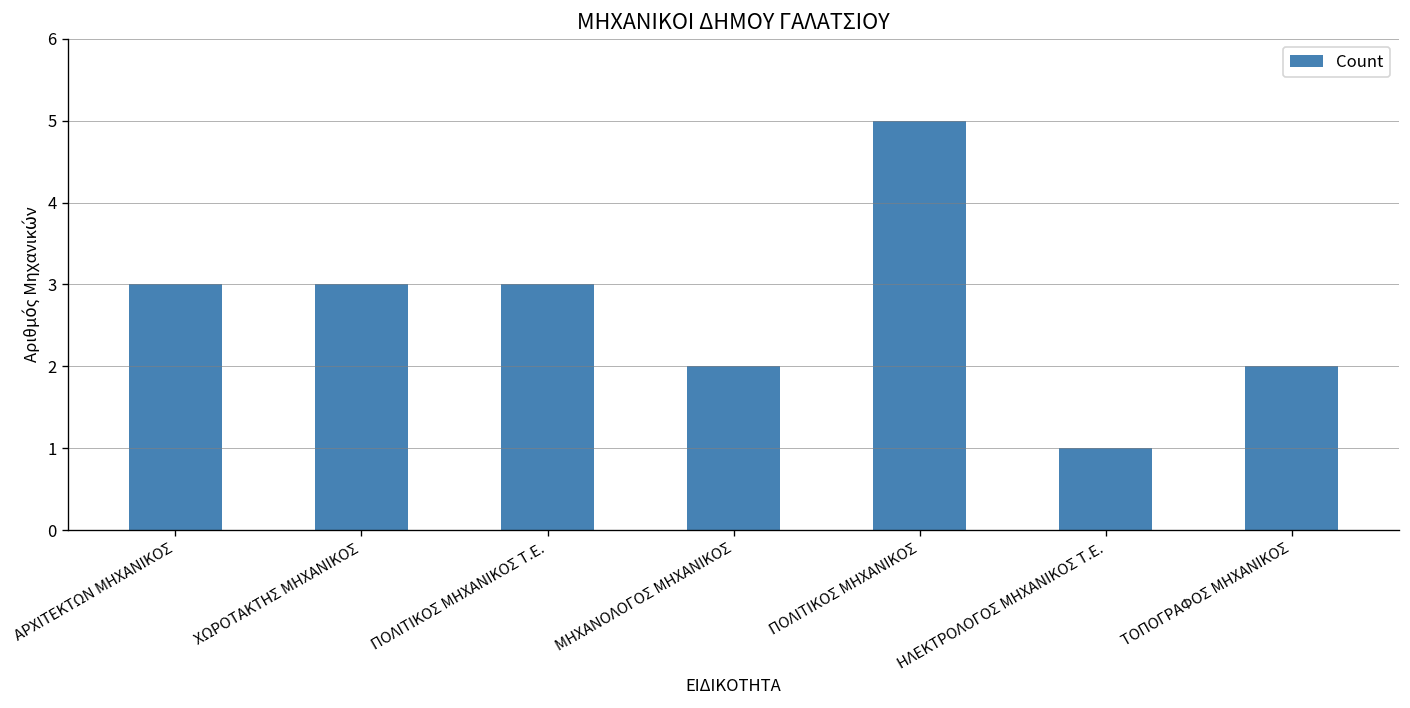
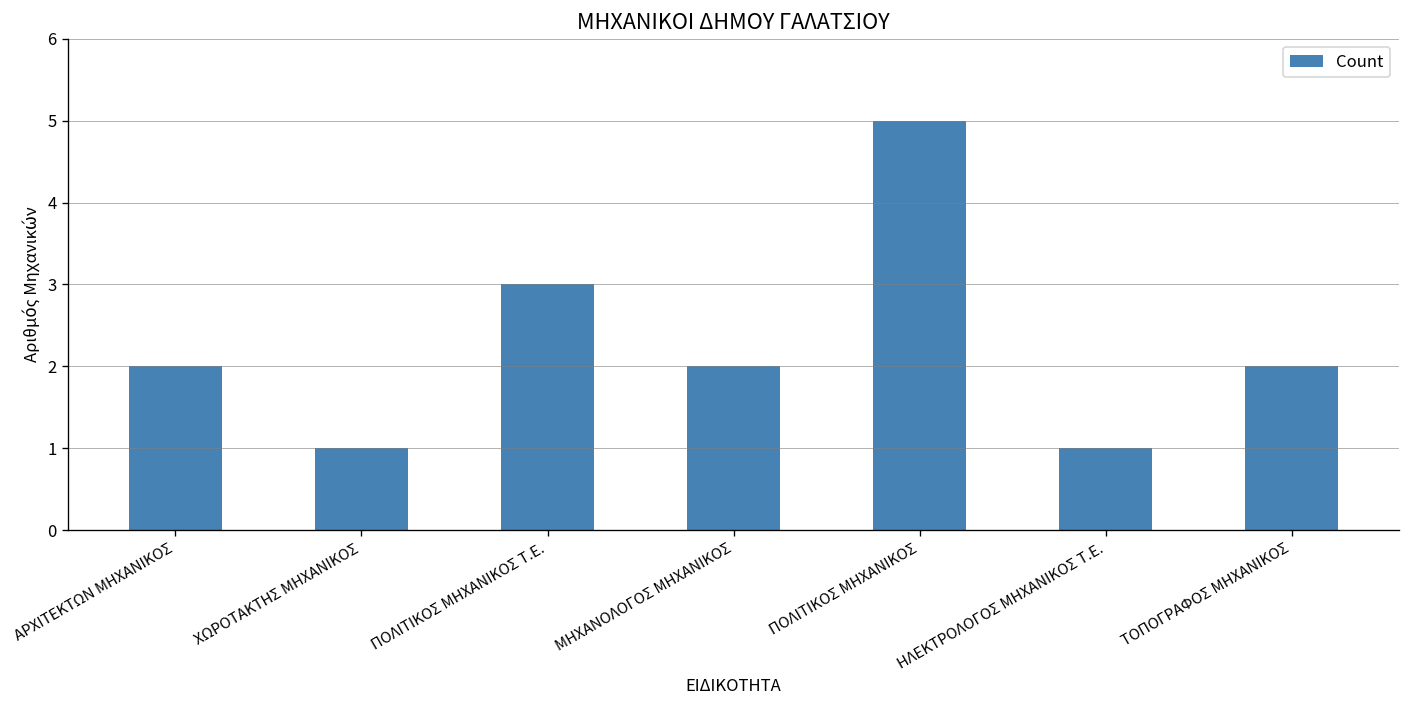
ΑΡΧΙΤΕΚΤΩΝ ΜΗΧΑΝΙΚΟΣ: 3 -> 2
ΧΩΡΟΤΑΚΤΗΣ ΜΗΧΑΝΙΚΟΣ: 3 -> 1
